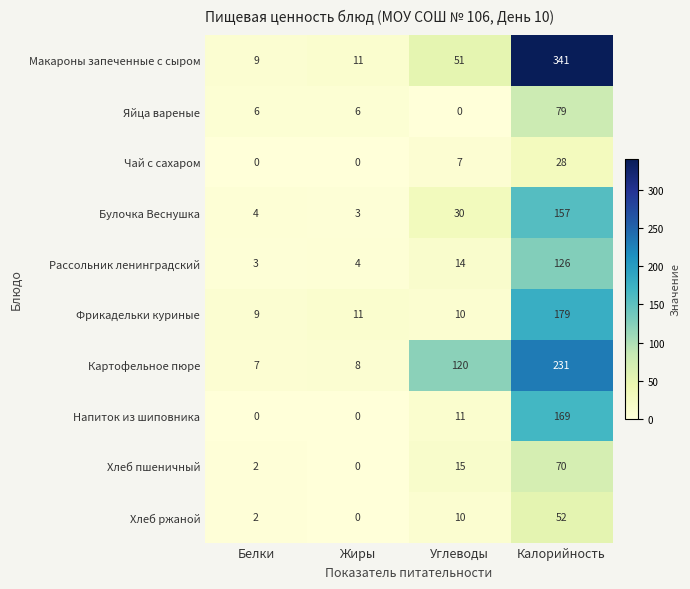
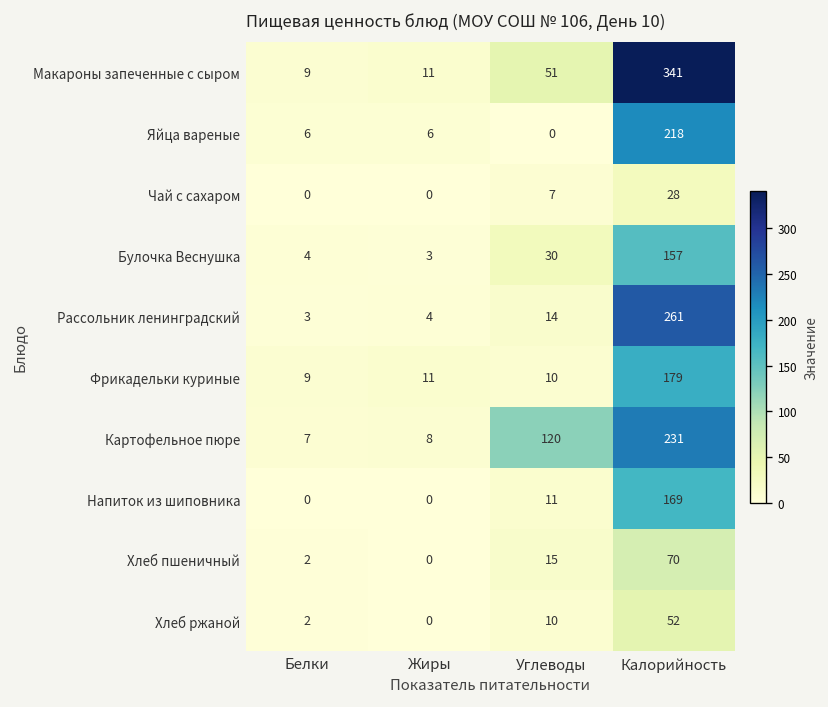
Яйца вареные, Калорийность: 79 -> 218
Рассольник ленинградский, Калорийность: 126 -> 261
